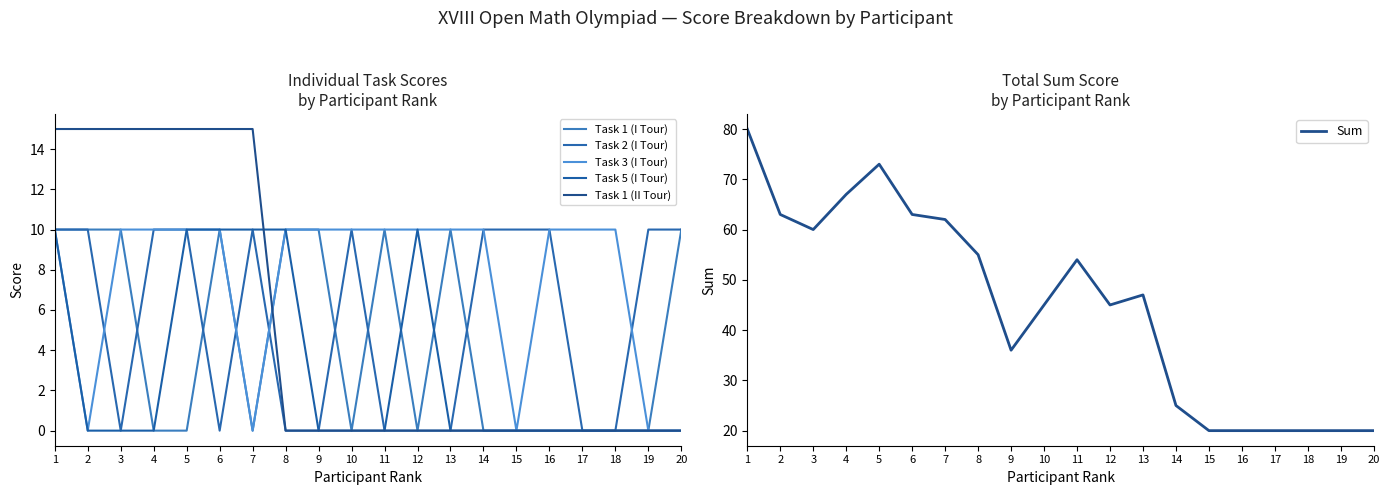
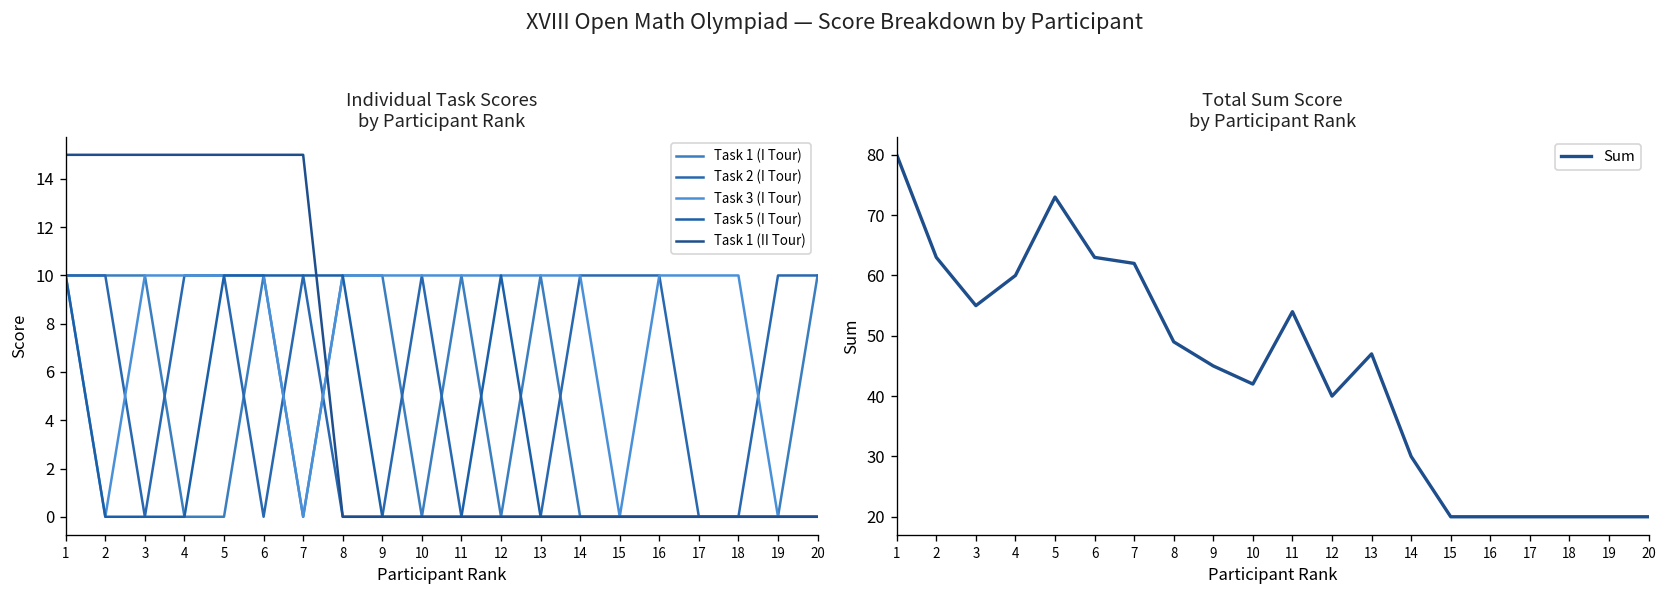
Total Sum Score by Participant Rank, 3: 60 -> 55
Total Sum Score by Participant Rank, 4: 67 -> 60
Total Sum Score by Participant Rank, 8: 55 -> 49
Total Sum Score by Participant Rank, 9: 36 -> 45
Total Sum Score by Participant Rank, 10: 45 -> 42
Total Sum Score by Participant Rank, 12: 45 -> 40
Total Sum Score by Participant Rank, 14: 25 -> 30
